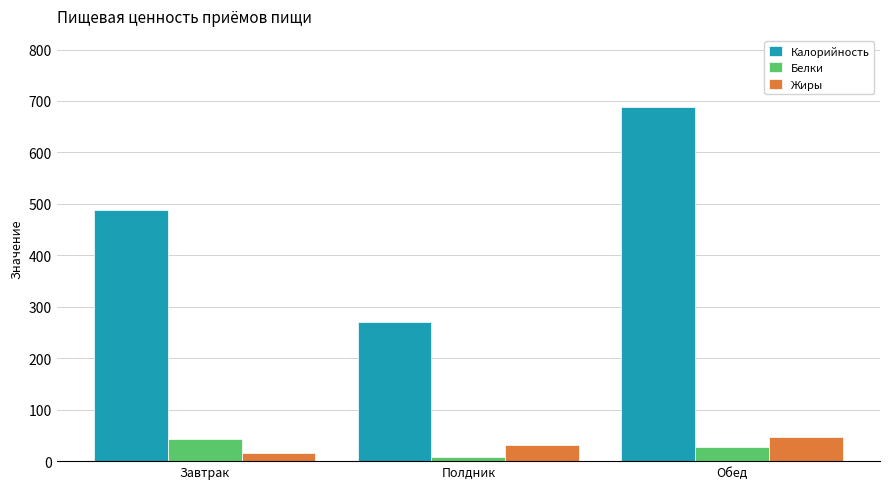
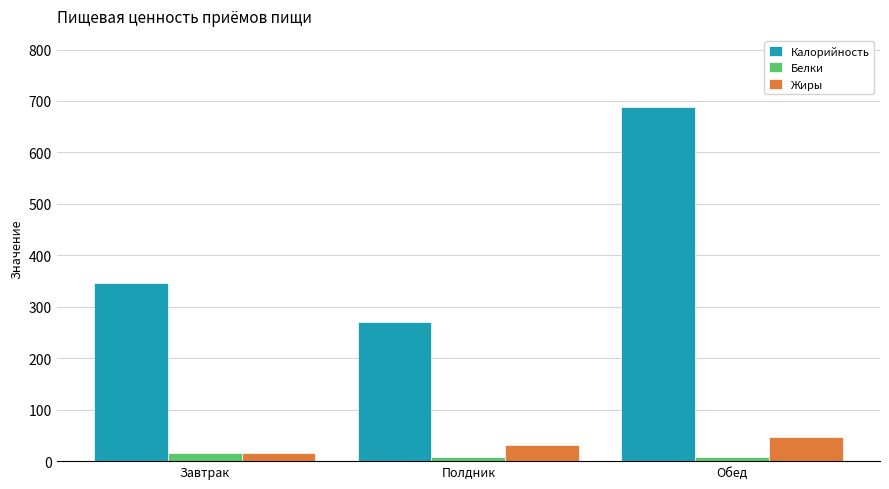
Калорийность, Завтрак: 490 -> 350
Белки, Завтрак: 40 -> 20
Белки, Обед: 30 -> 10
